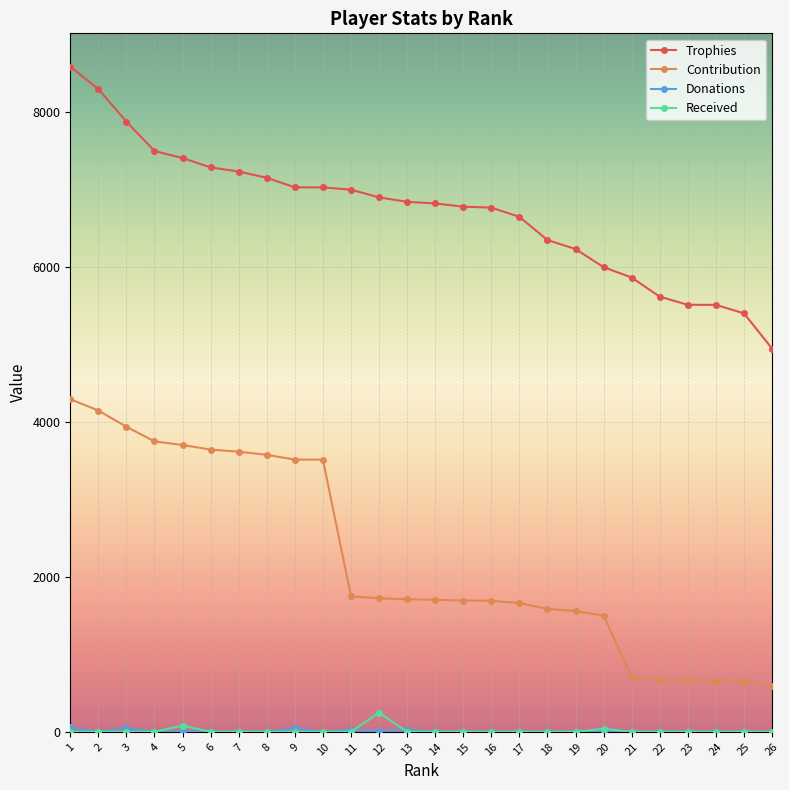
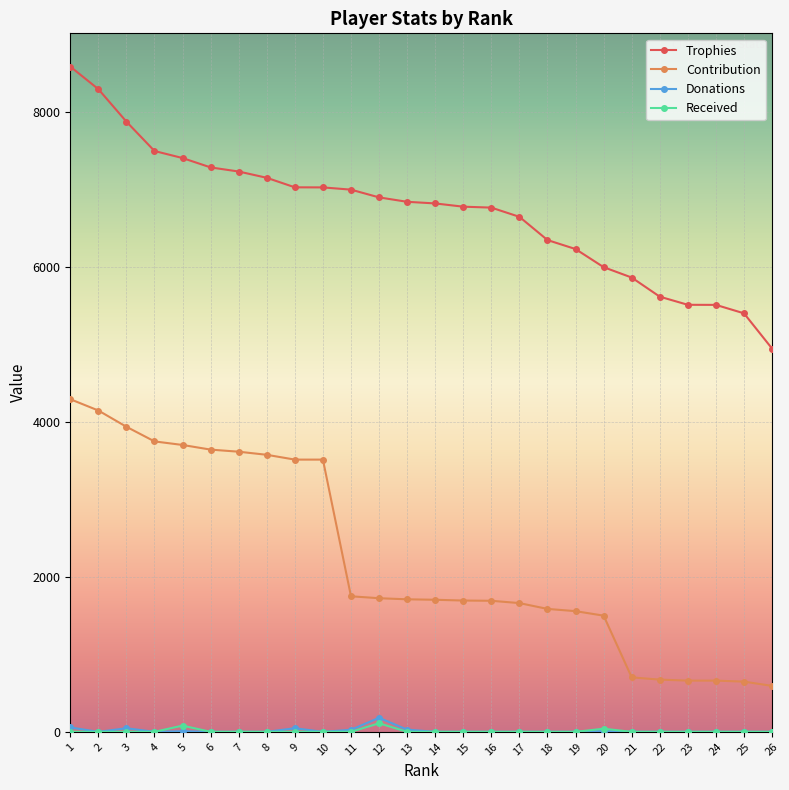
Donations, 12: 0 -> 200
Received, 12: 200 -> 100
